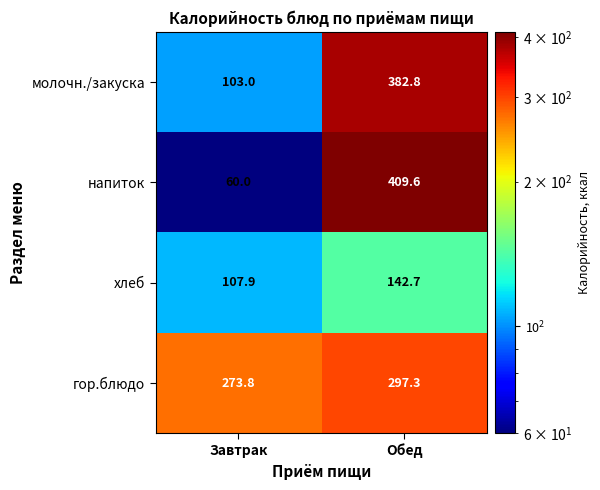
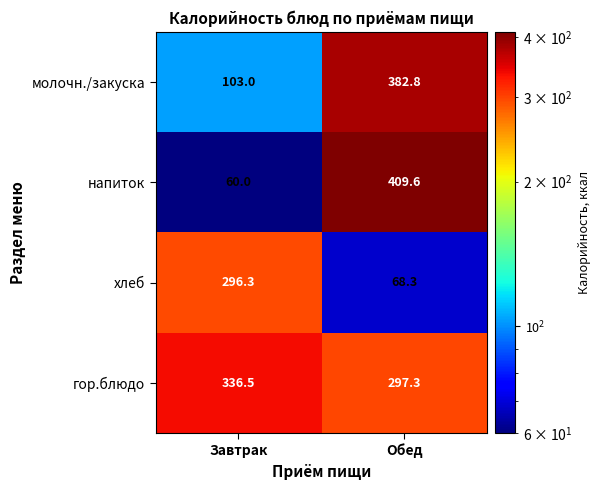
хлеб, Завтрак: 107.9 -> 296.3
хлеб, Обед: 142.7 -> 68.3
гор.блюдо, Завтрак: 273.8 -> 336.5
